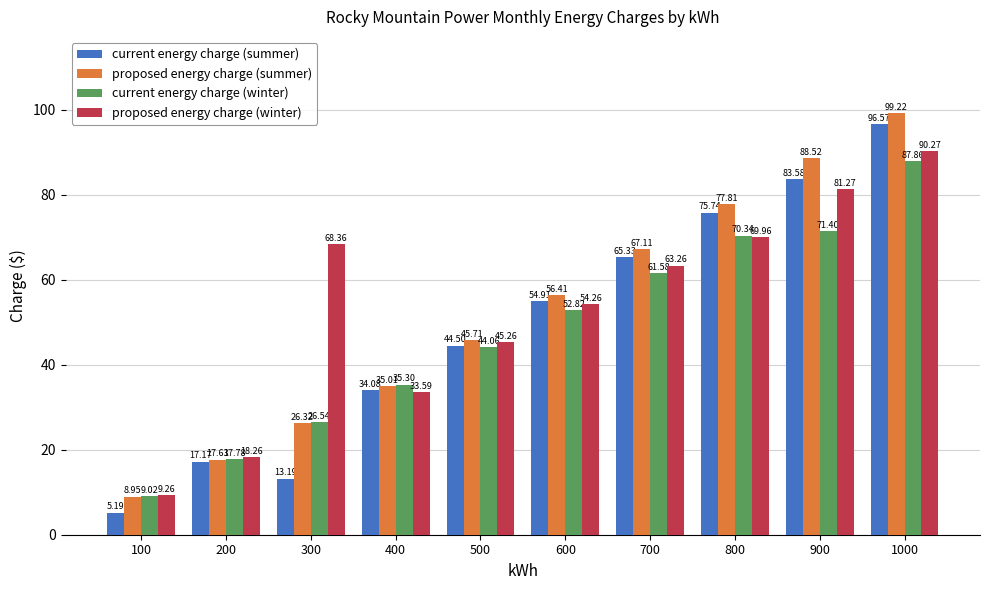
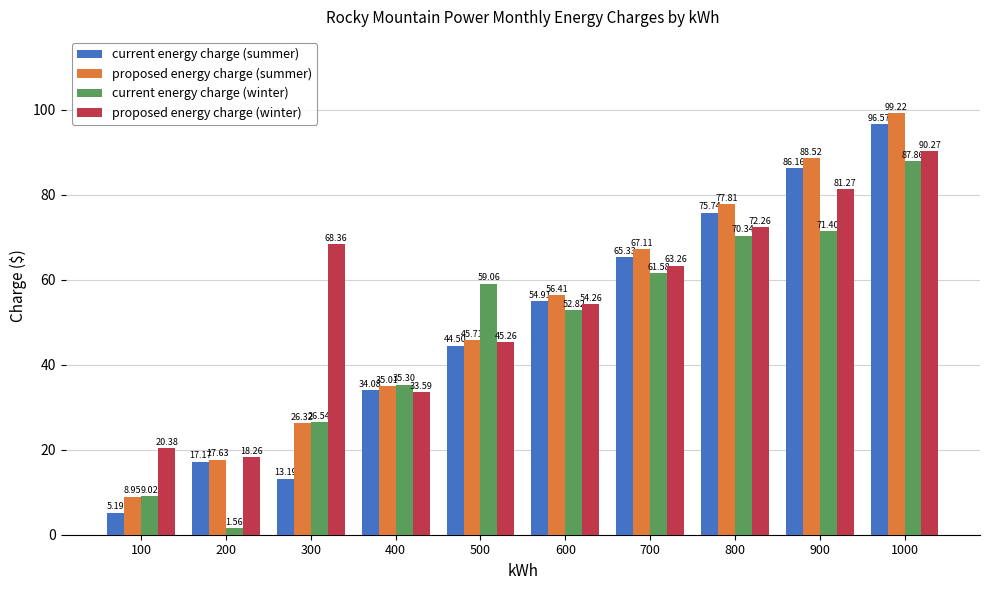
proposed energy charge (winter), 100: 9.26 -> 20.38
current energy charge (winter), 200: 17.78 -> 1.56
current energy charge (winter), 500: 44.06 -> 59.06
proposed energy charge (winter), 800: 69.96 -> 72.26
current energy charge (summer), 900: 83.58 -> 86.16
